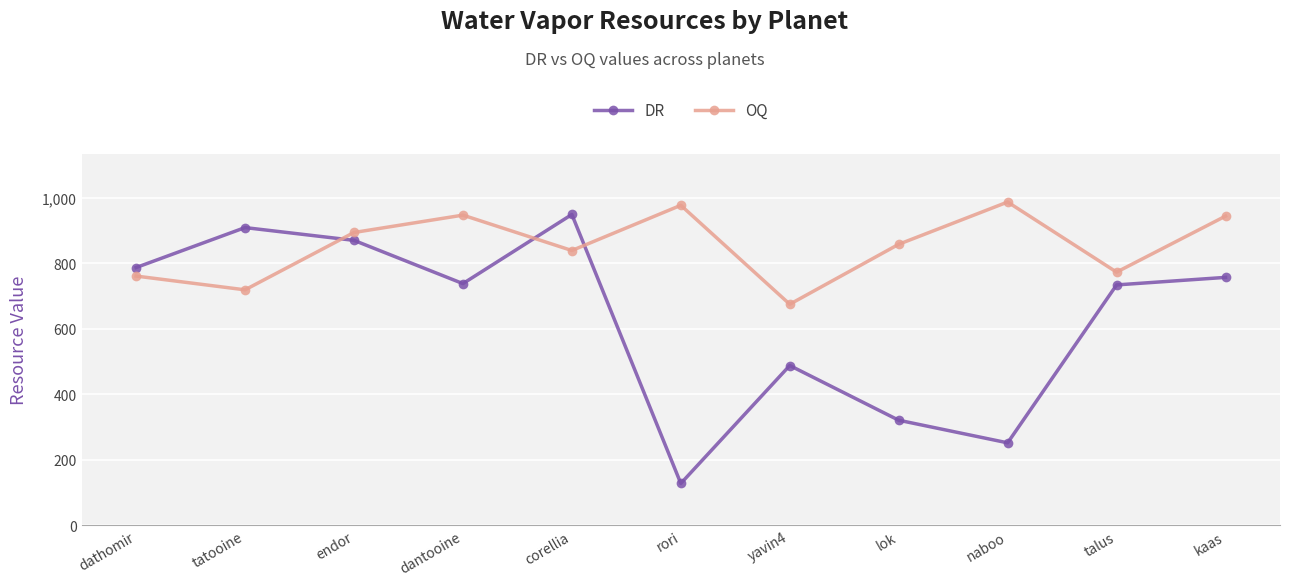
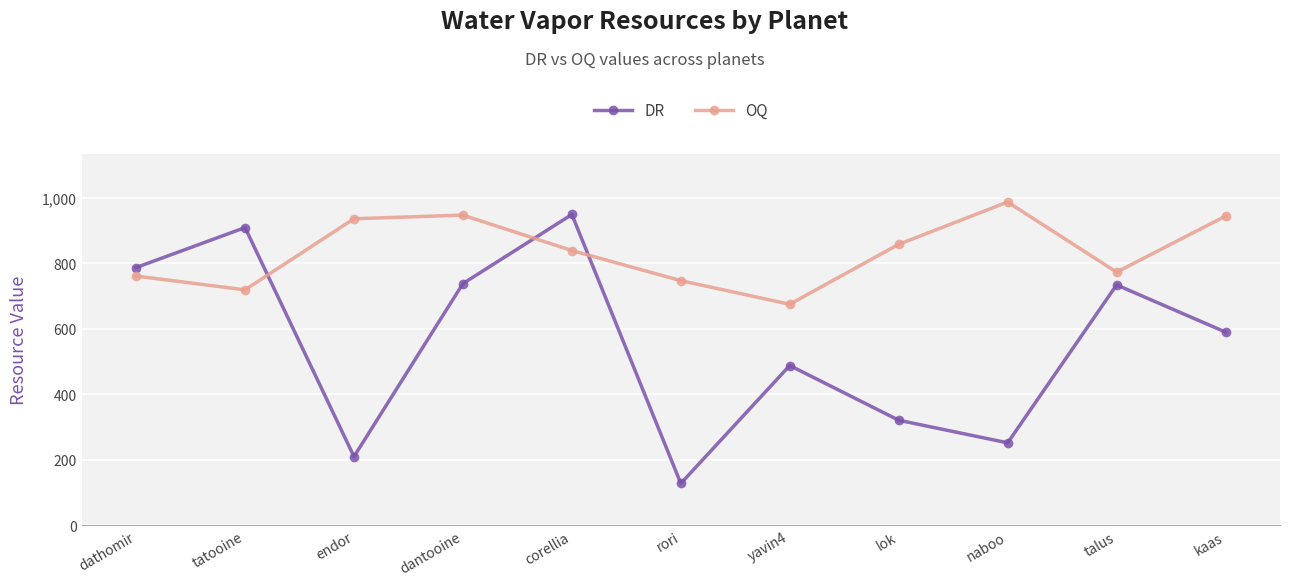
DR, endor: 870 -> 210
OQ, endor: 890 -> 940
OQ, rori: 980 -> 750
DR, kaas: 760 -> 590
